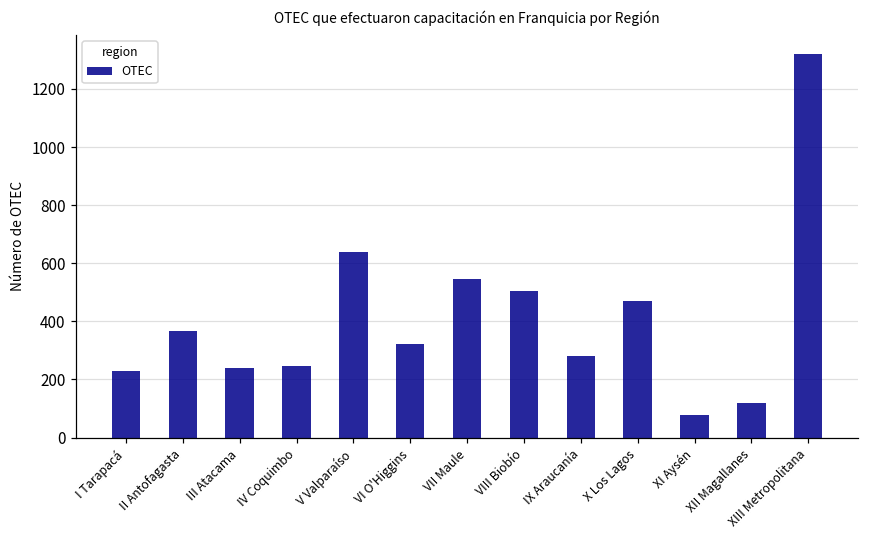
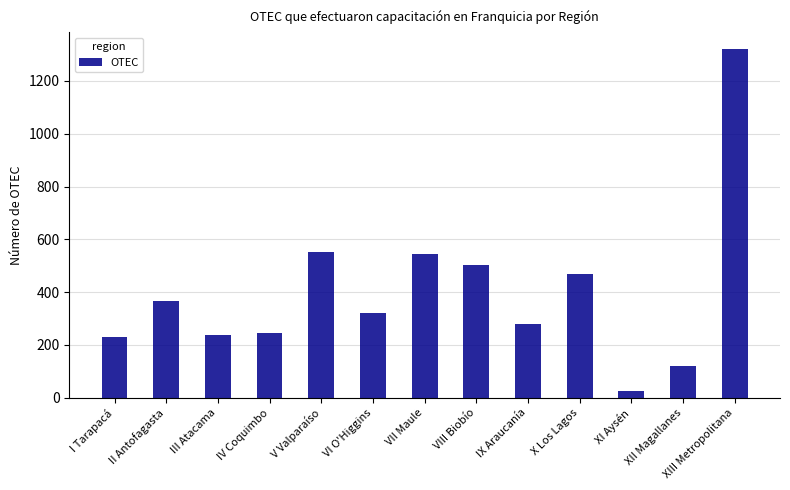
V Valparaíso: 640 -> 550
XI Aysén: 80 -> 30
